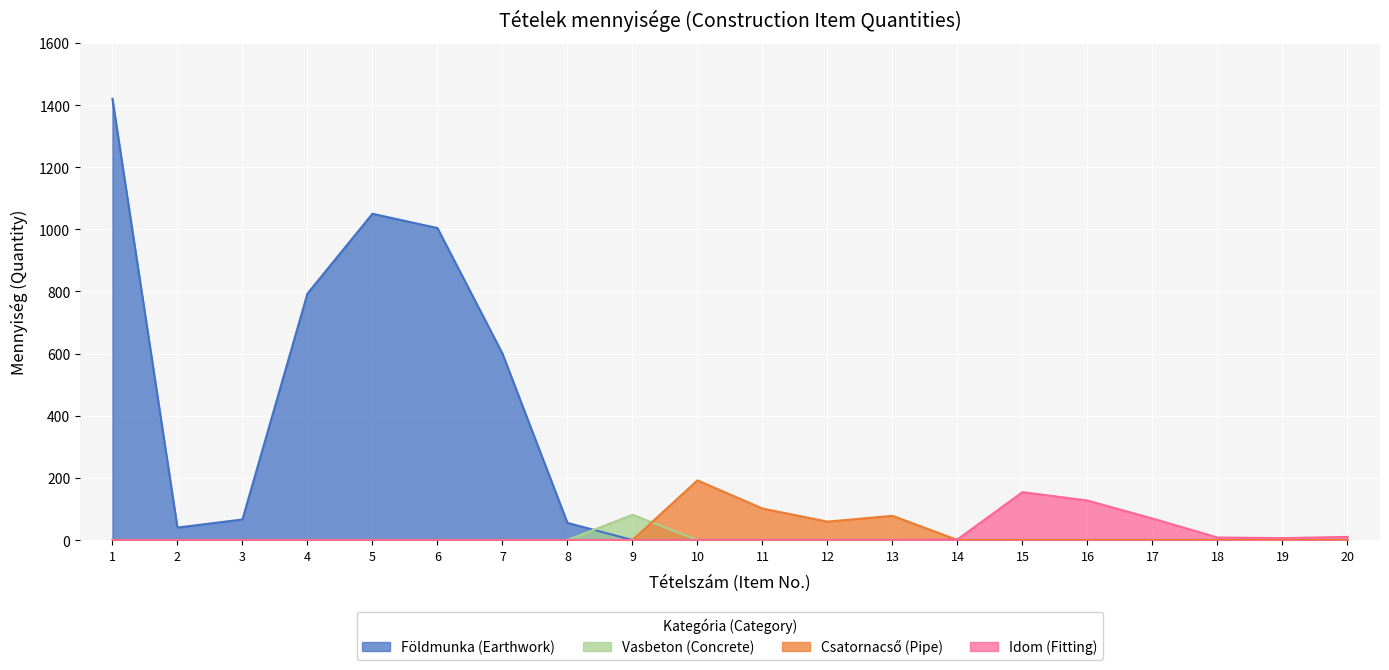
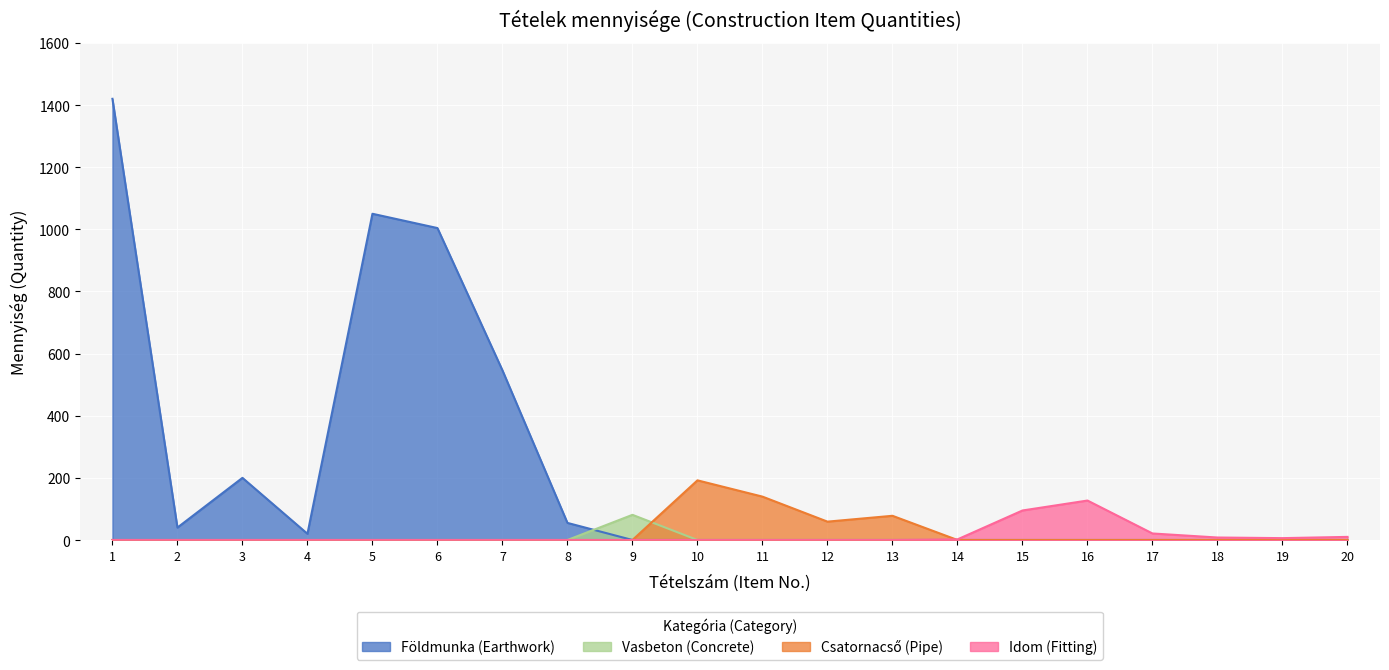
Földmunka (Earthwork), 3: 70 -> 200
Földmunka (Earthwork), 4: 790 -> 20
Földmunka (Earthwork), 7: 600 -> 550
Csatornacső (Pipe), 11: 100 -> 140
Idom (Fitting), 15: 150 -> 100
Idom (Fitting), 17: 70 -> 20
